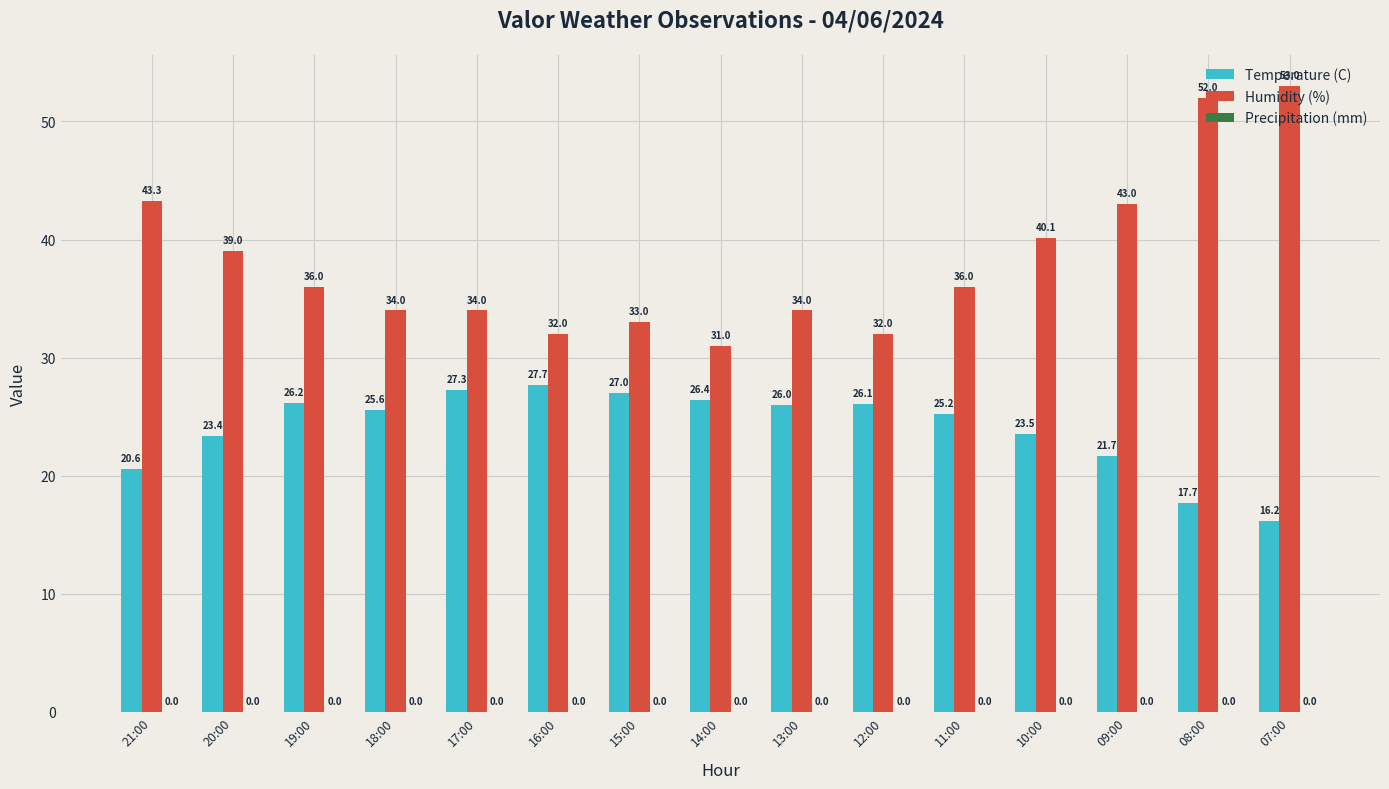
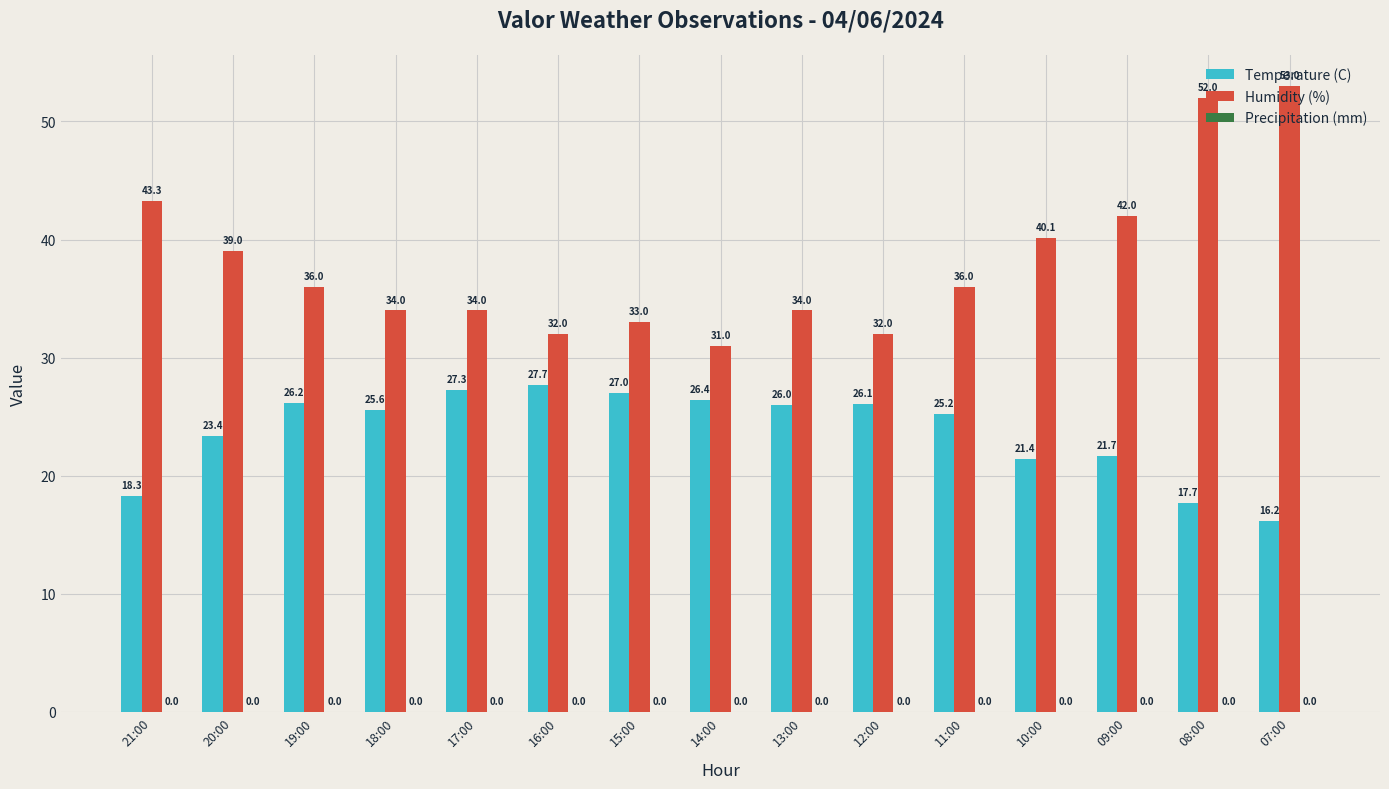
Temperature (C), 21:00: 20.6 -> 18.3
Temperature (C), 10:00: 23.5 -> 21.4
Humidity (%), 09:00: 43.0 -> 42.0
